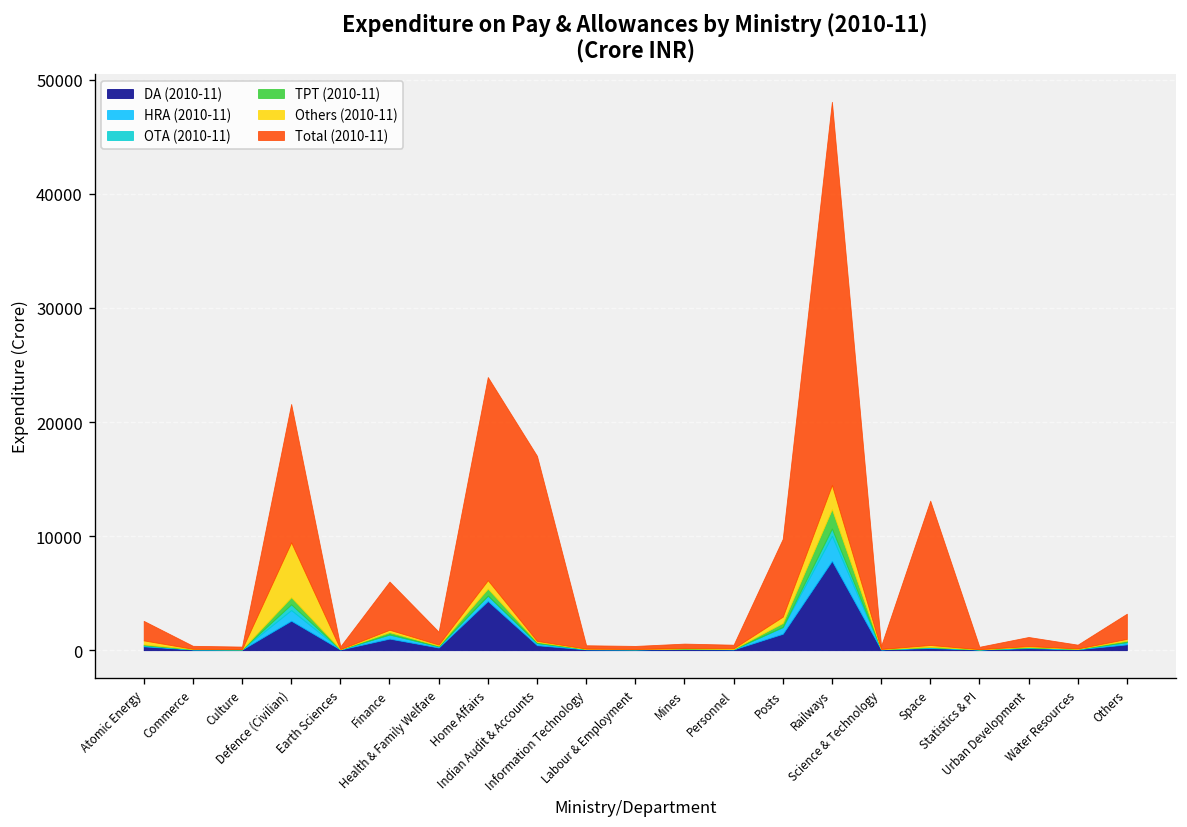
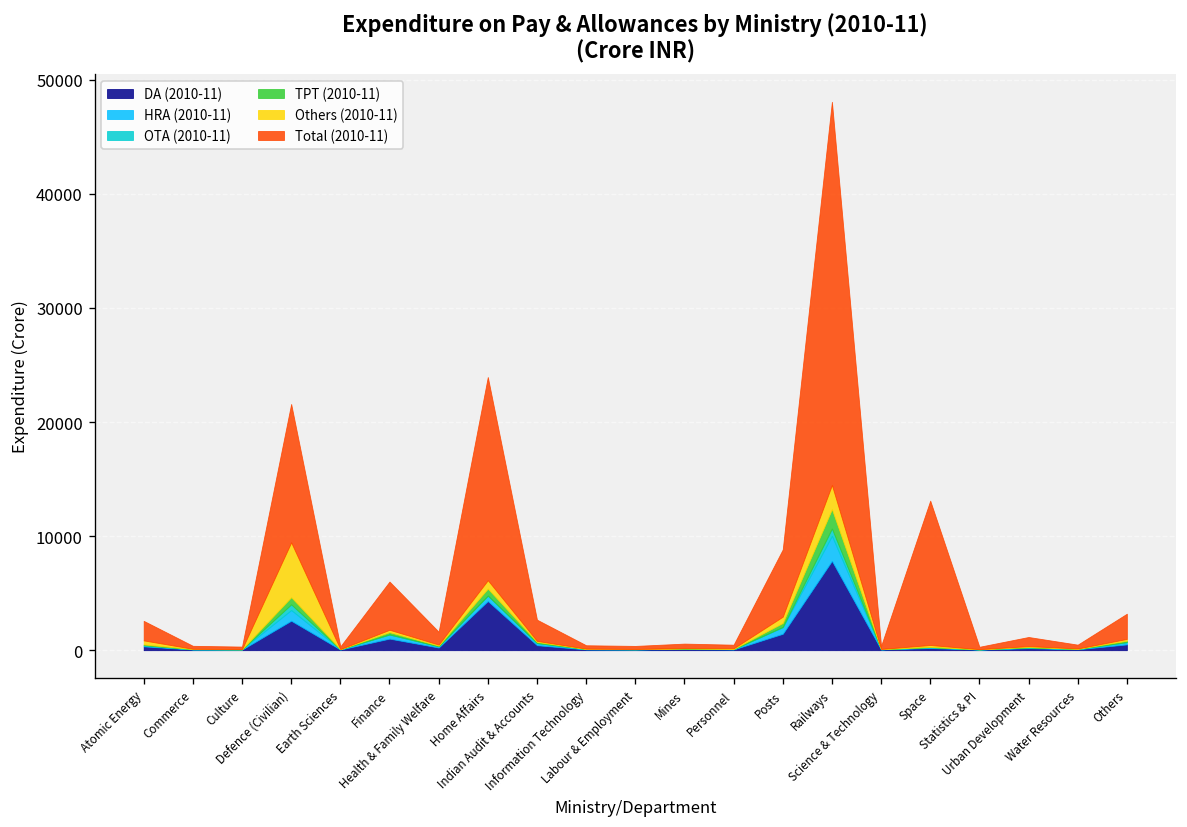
Total (2010-11), Indian Audit & Accounts: 16000 -> 2000
Total (2010-11), Posts: 7000 -> 6000
